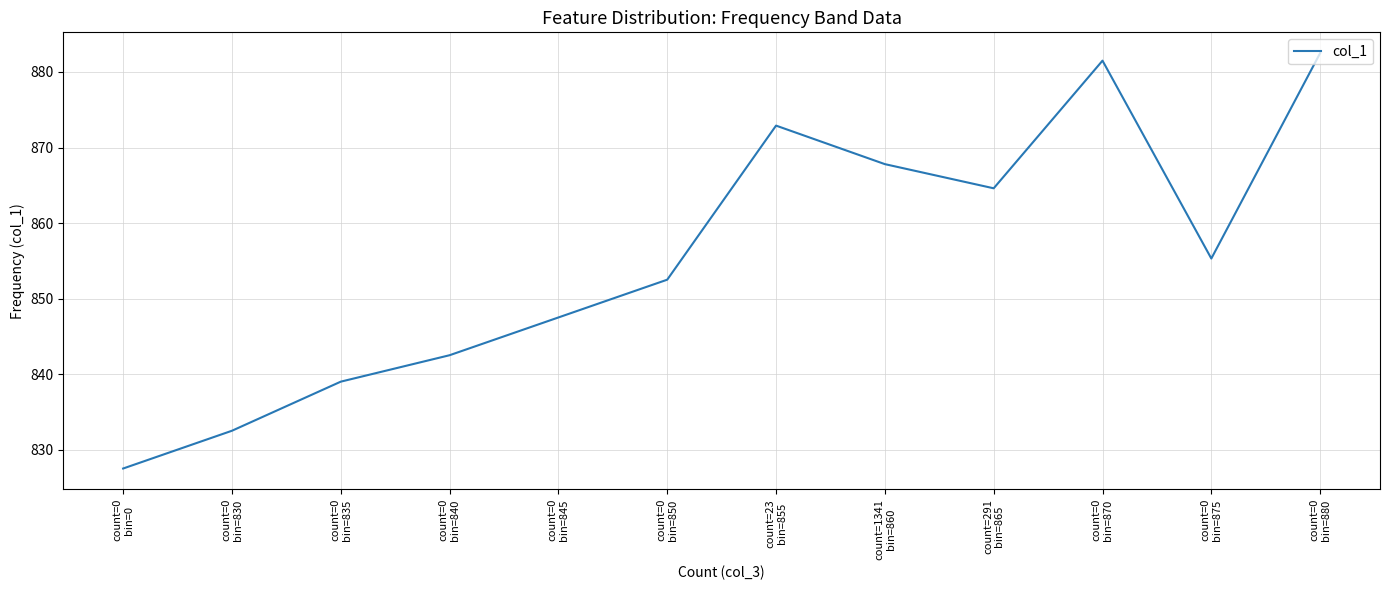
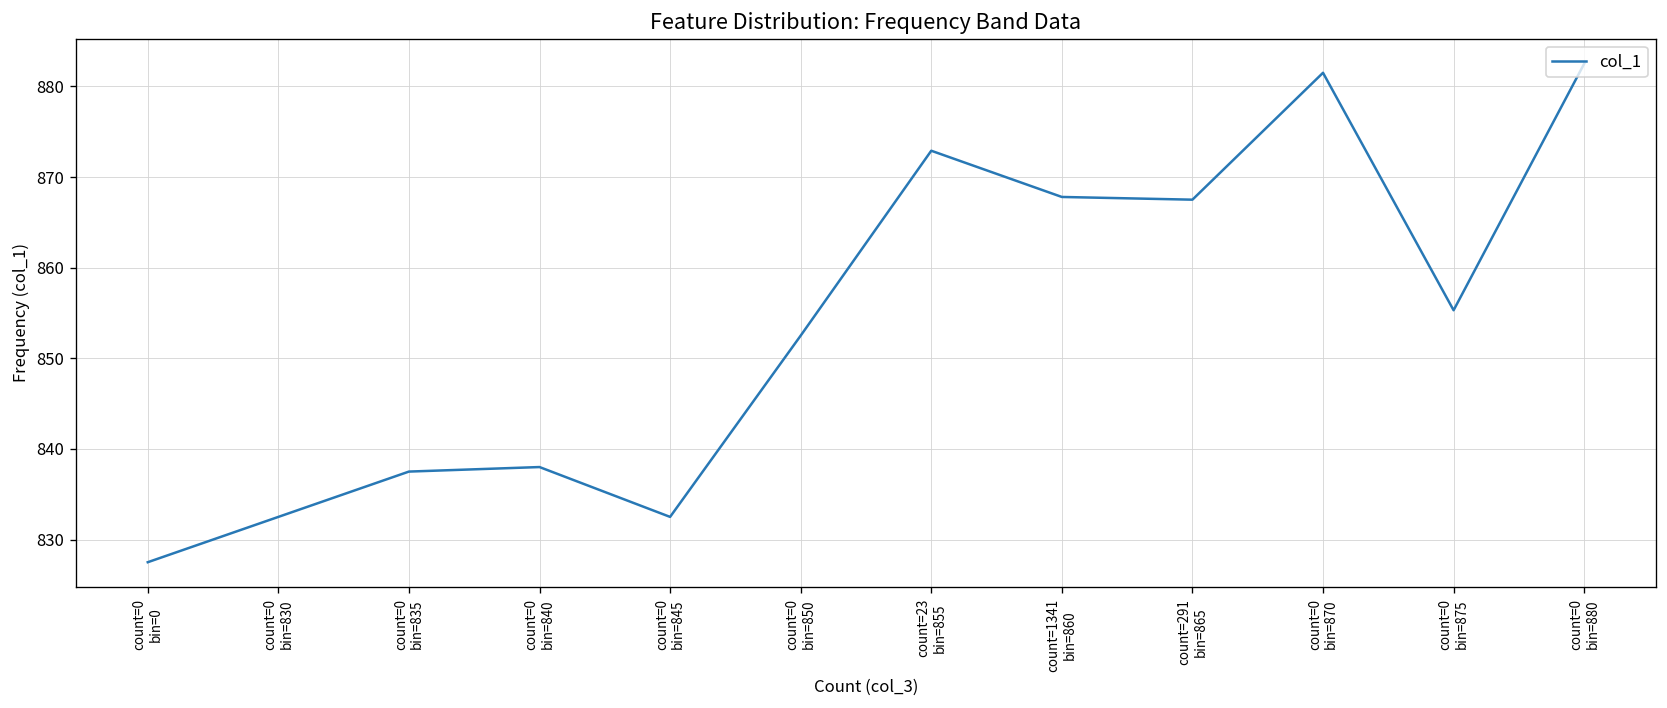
count=0 bin=835: 839 -> 838
count=0 bin=840: 843 -> 838
count=0 bin=845: 848 -> 833
count=291 bin=865: 865 -> 868
